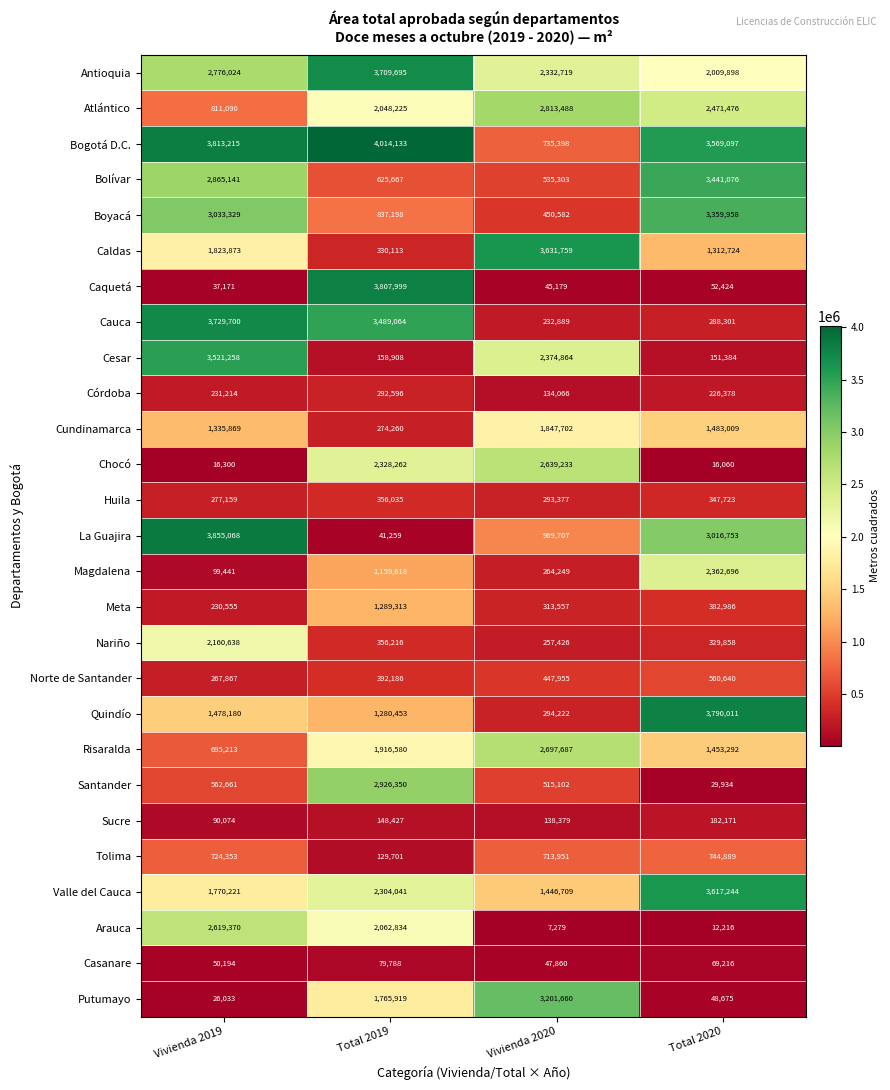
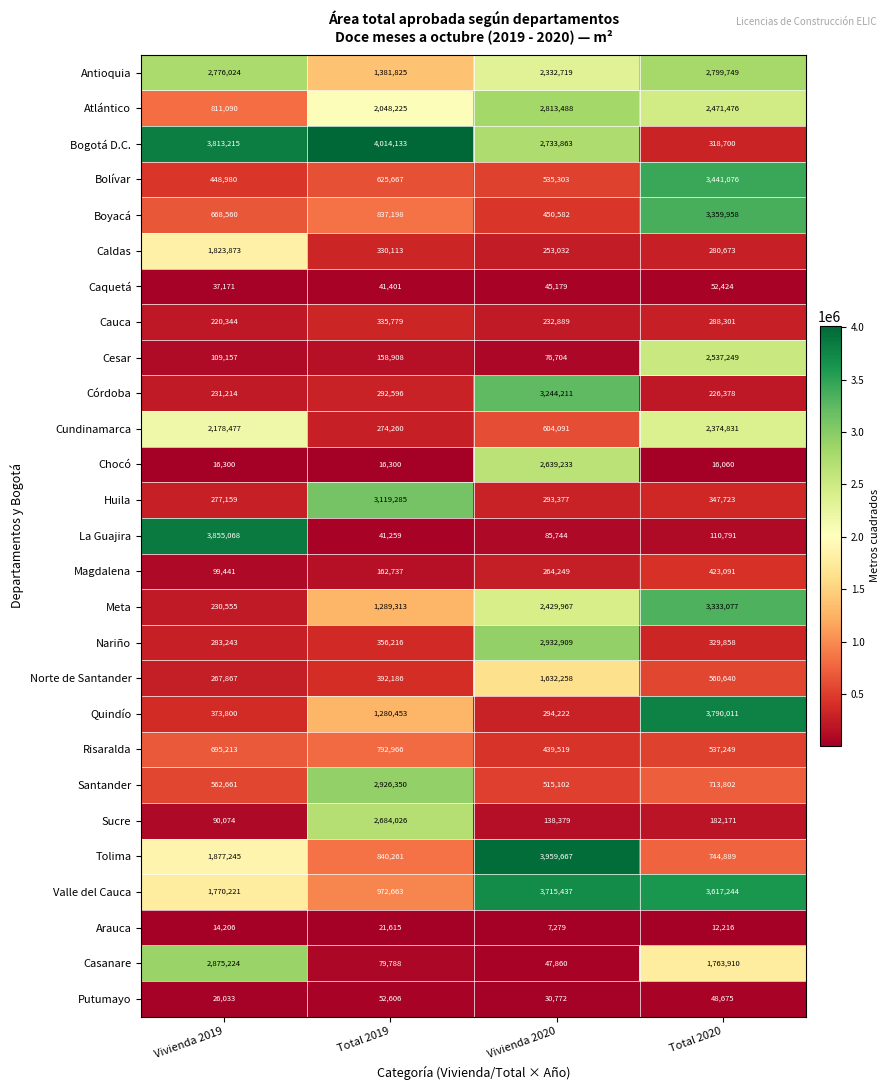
Antioquia, Total 2019: 3,709,695 -> 1,381,825
Antioquia, Total 2020: 2,009,898 -> 2,799,749
Bogotá D.C., Vivienda 2020: 735,398 -> 2,733,863
Bogotá D.C., Total 2020: 3,569,097 -> 318,700
Bolívar, Vivienda 2019: 2,865,141 -> 448,980
Boyacá, Vivienda 2019: 3,033,329 -> 668,560
Caldas, Vivienda 2020: 3,631,759 -> 253,032
Caldas, Total 2020: 1,312,724 -> 280,673
Caquetá, Total 2019: 3,807,999 -> 41,401
Cauca, Vivienda 2019: 3,729,700 -> 220,344
Cauca, Total 2019: 3,489,064 -> 335,779
Cesar, Vivienda 2019: 3,521,258 -> 109,157
Cesar, Vivienda 2020: 2,374,864 -> 76,704
Cesar, Total 2020: 151,384 -> 2,537,249
Córdoba, Vivienda 2020: 134,066 -> 3,244,211
Cundinamarca, Vivienda 2019: 1,335,869 -> 2,178,477
Cundinamarca, Vivienda 2020: 1,847,702 -> 604,091
Cundinamarca, Total 2020: 1,483,009 -> 2,374,831
Chocó, Total 2019: 2,328,262 -> 16,300
Huila, Total 2019: 356,035 -> 3,119,285
La Guajira, Vivienda 2020: 969,707 -> 85,744
La Guajira, Total 2020: 3,016,753 -> 110,791
Magdalena, Total 2019: 1,159,618 -> 162,737
Magdalena, Total 2020: 2,362,696 -> 423,091
Meta, Vivienda 2020: 313,557 -> 2,429,967
Meta, Total 2020: 382,986 -> 3,333,077
Nariño, Vivienda 2019: 2,160,638 -> 283,243
Nariño, Vivienda 2020: 257,426 -> 2,932,909
Norte de Santander, Vivienda 2020: 447,955 -> 1,632,258
Quindío, Vivienda 2019: 1,478,180 -> 373,800
Risaralda, Total 2019: 1,916,580 -> 792,966
Risaralda, Vivienda 2020: 2,697,687 -> 439,519
Risaralda, Total 2020: 1,453,292 -> 537,249
Santander, Total 2020: 29,934 -> 713,802
Sucre, Total 2019: 148,427 -> 2,684,026
Tolima, Vivienda 2019: 724,353 -> 1,877,245
Tolima, Total 2019: 129,701 -> 840,261
Tolima, Vivienda 2020: 713,951 -> 3,959,667
Valle del Cauca, Total 2019: 2,304,041 -> 972,663
Valle del Cauca, Vivienda 2020: 1,446,709 -> 3,715,437
Arauca, Vivienda 2019: 2,619,370 -> 14,206
Arauca, Total 2019: 2,062,834 -> 21,615
Casanare, Vivienda 2019: 50,194 -> 2,875,224
Casanare, Total 2020: 69,216 -> 1,763,910
Putumayo, Total 2019: 1,765,919 -> 52,606
Putumayo, Vivienda 2020: 3,201,660 -> 30,772
